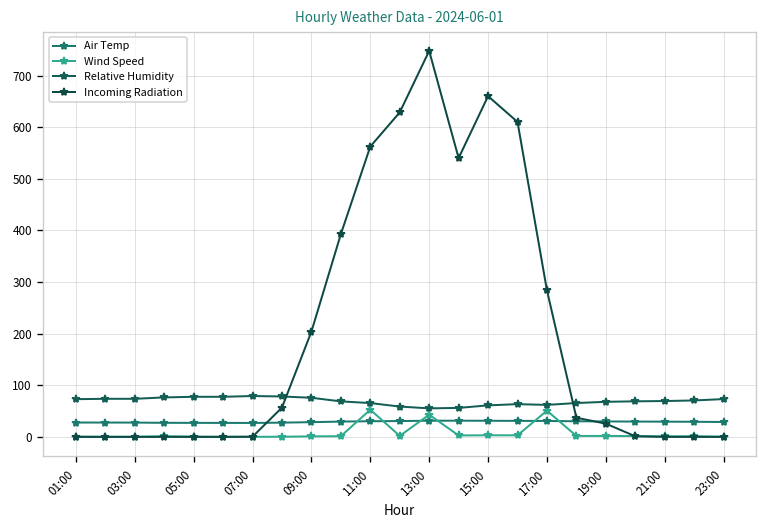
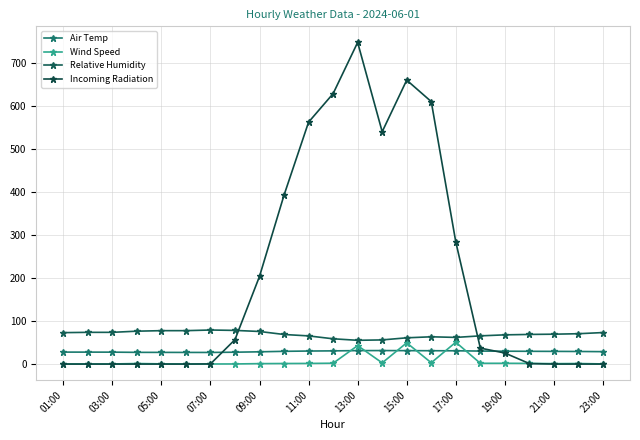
Wind Speed, 11:00: 50 -> 0
Wind Speed, 15:00: 0 -> 50
